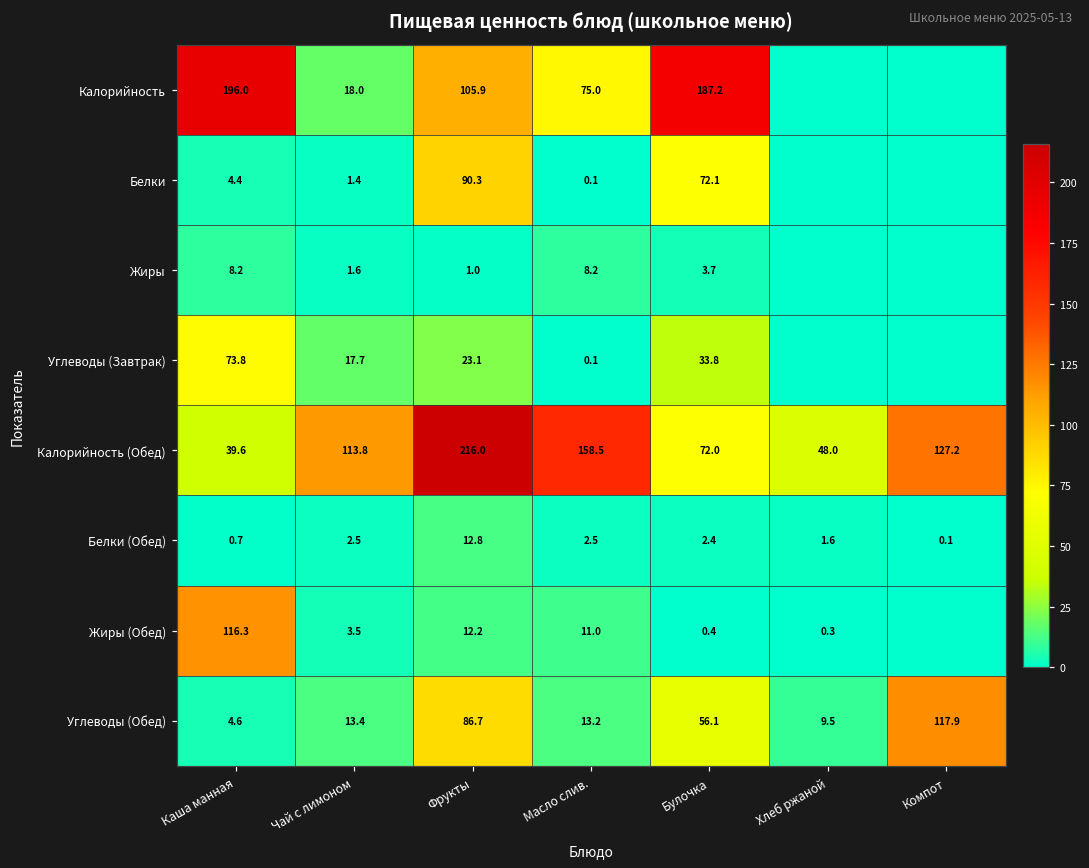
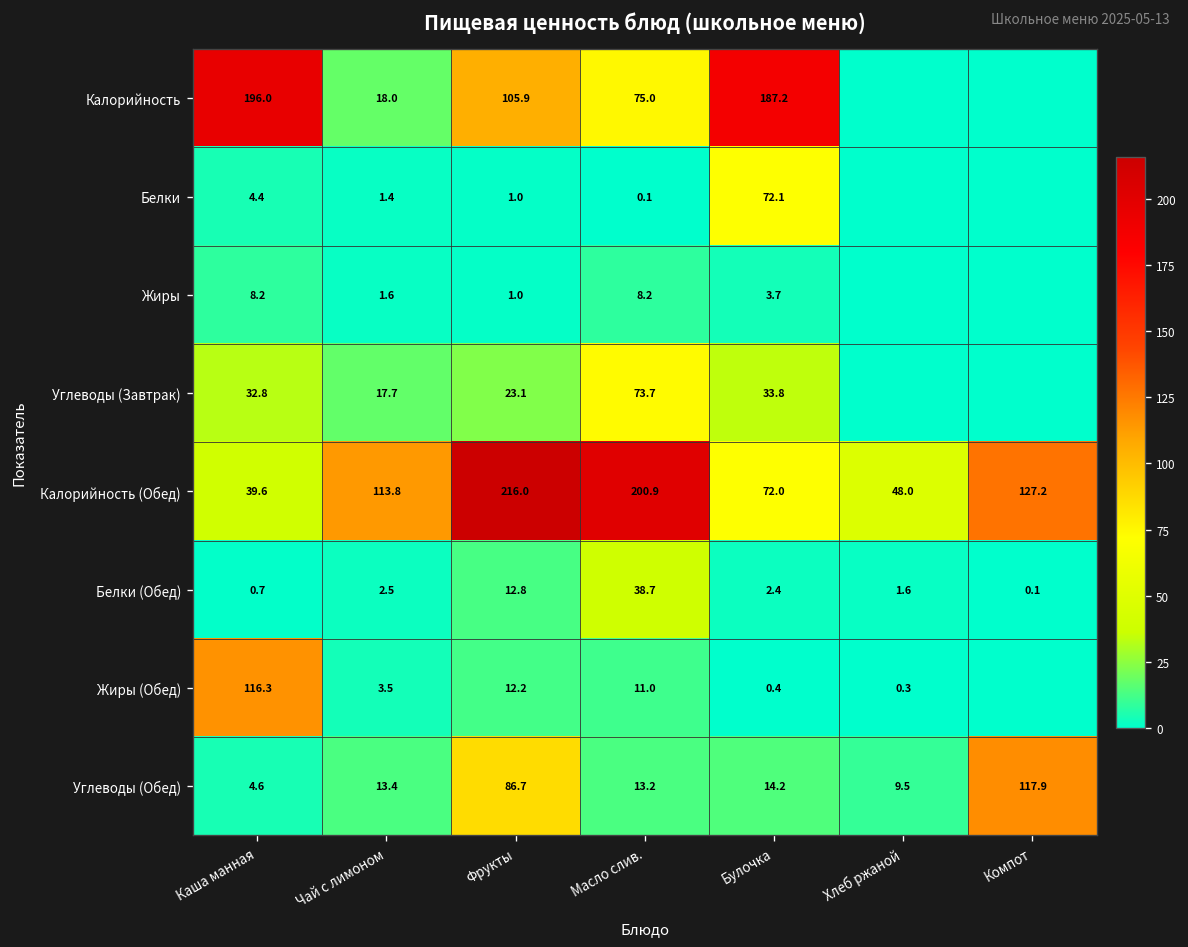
Белки, Фрукты: 90.3 -> 1.0
Углеводы (Завтрак), Каша манная: 73.8 -> 32.8
Углеводы (Завтрак), Масло слив.: 0.1 -> 73.7
Калорийность (Обед), Масло слив.: 158.5 -> 200.9
Белки (Обед), Масло слив.: 2.5 -> 38.7
Углеводы (Обед), Булочка: 56.1 -> 14.2
